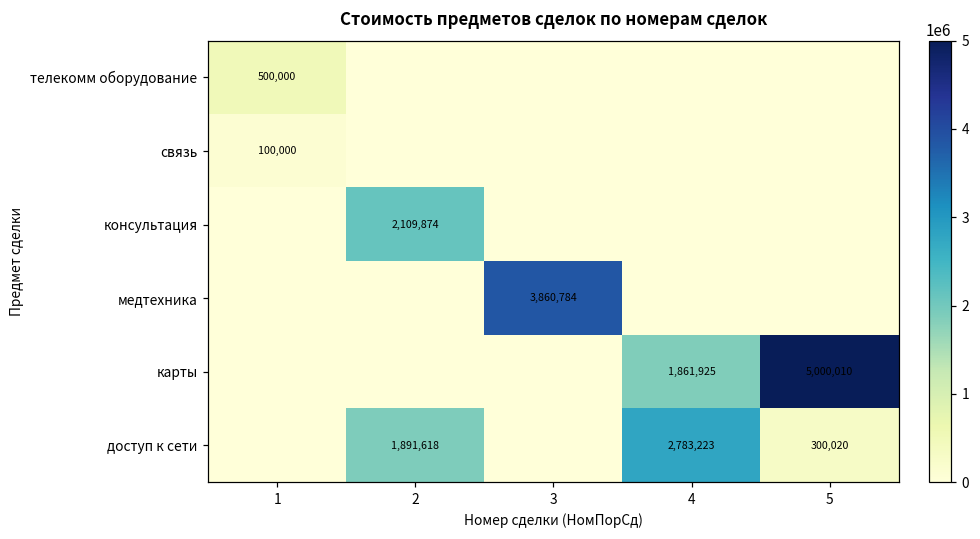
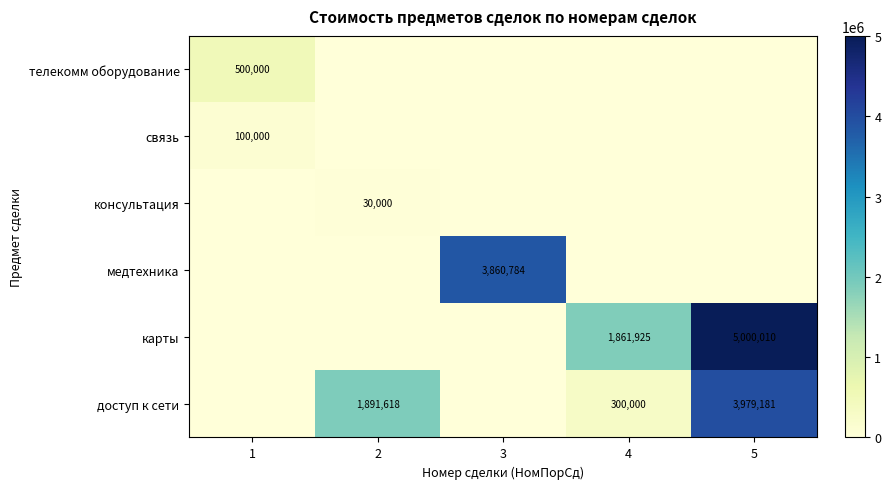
консультация, 2: 2,109,874 -> 30,000
доступ к сети, 4: 2,783,223 -> 300,000
доступ к сети, 5: 300,020 -> 3,979,181
